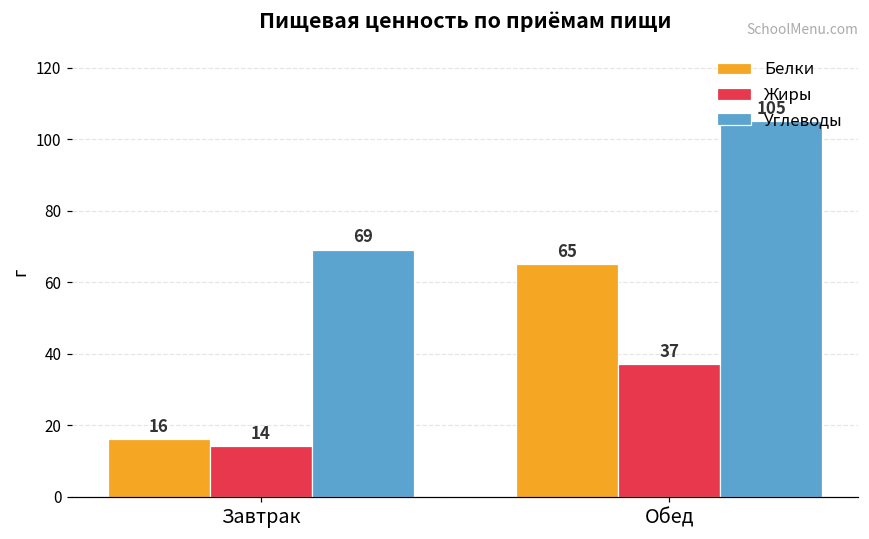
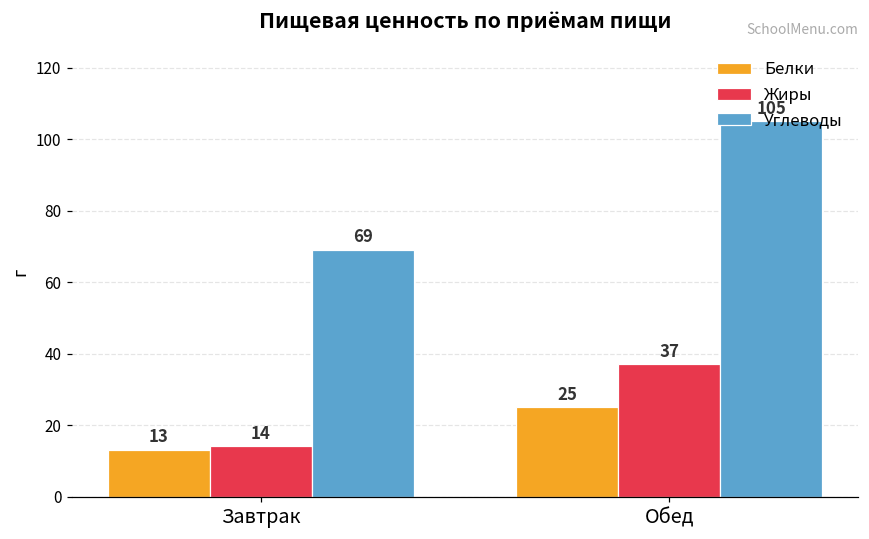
Белки, Завтрак: 16 -> 13
Белки, Обед: 65 -> 25
